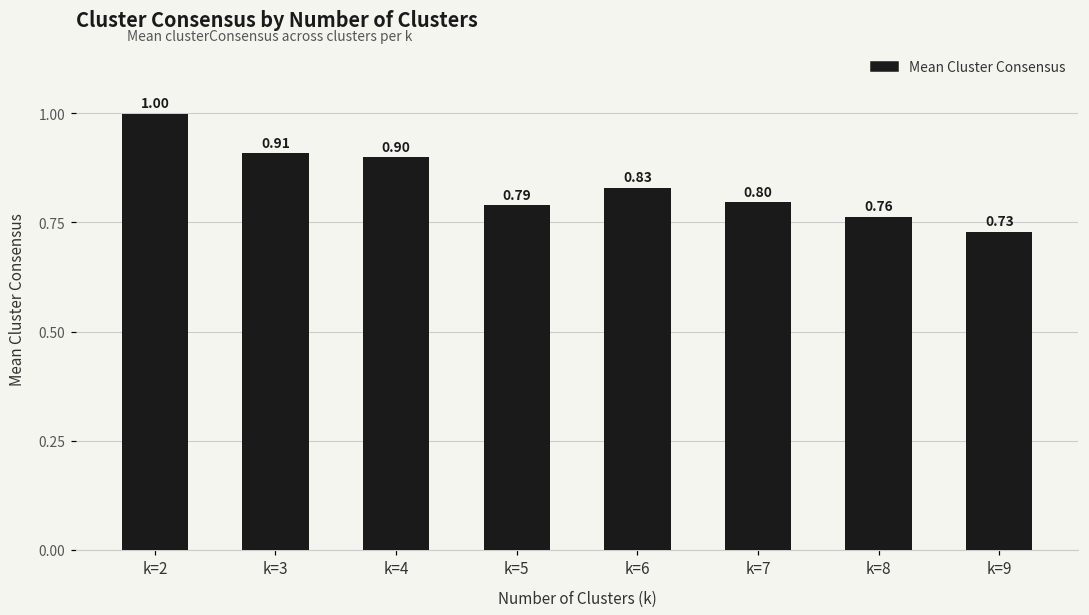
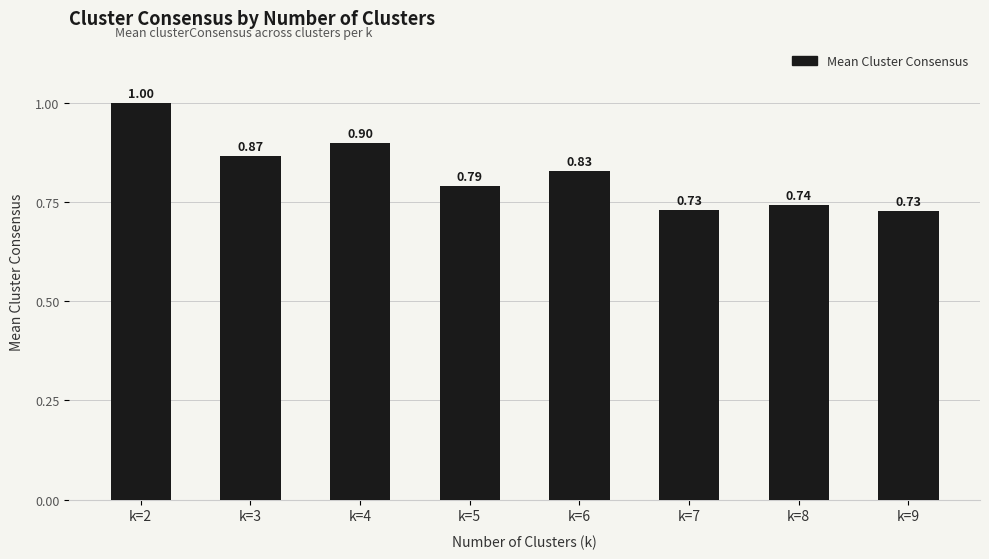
k=3: 0.91 -> 0.87
k=7: 0.80 -> 0.73
k=8: 0.76 -> 0.74
